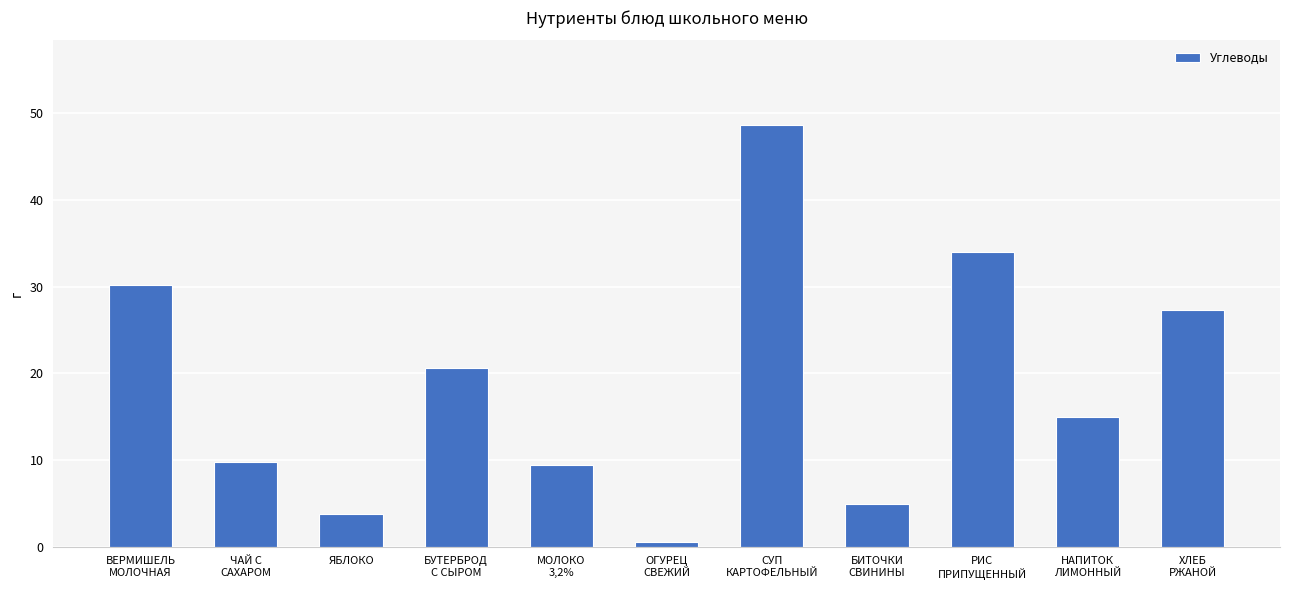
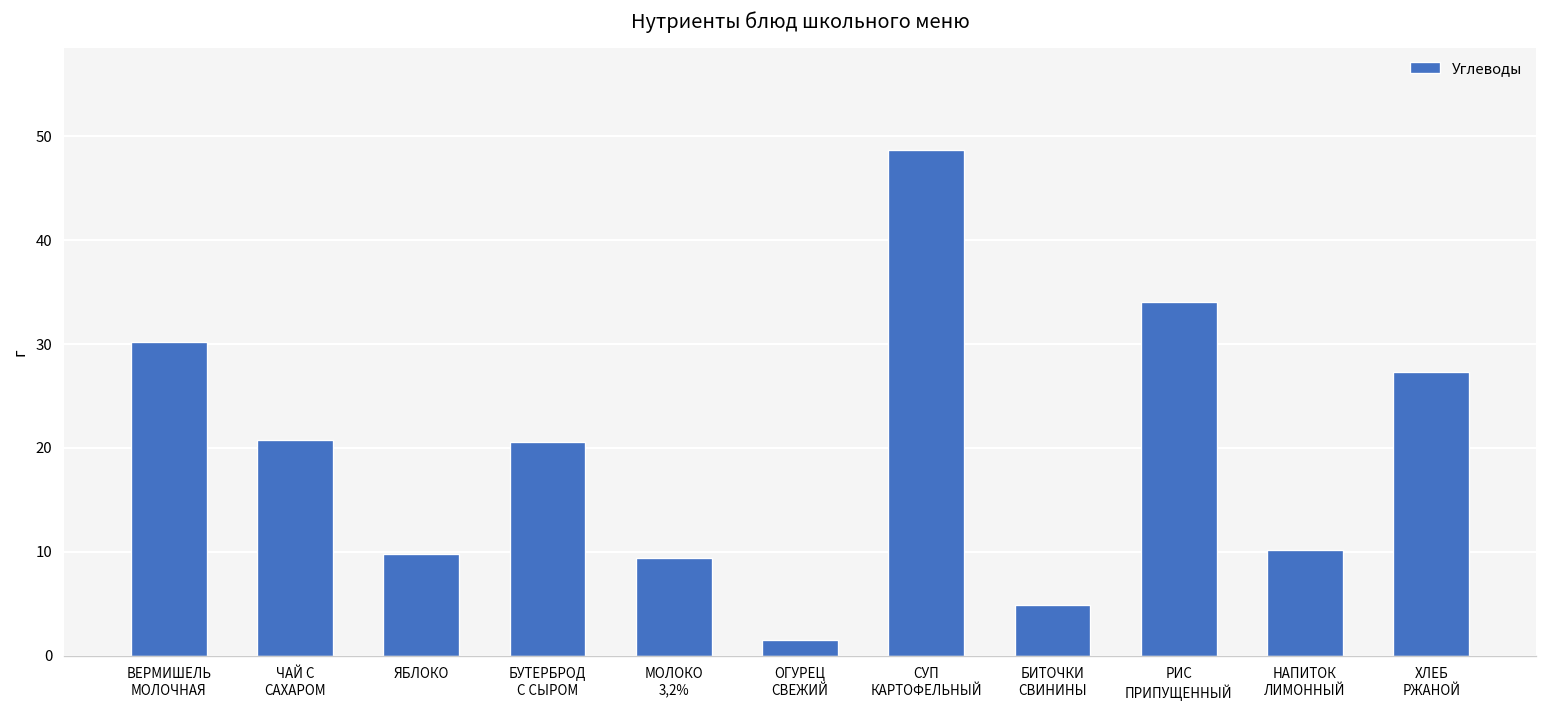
ЧАЙ С САХАРОМ: 10 -> 21
ЯБЛОКО: 4 -> 10
ОГУРЕЦ СВЕЖИЙ: 1 -> 2
НАПИТОК ЛИМОННЫЙ: 15 -> 10
